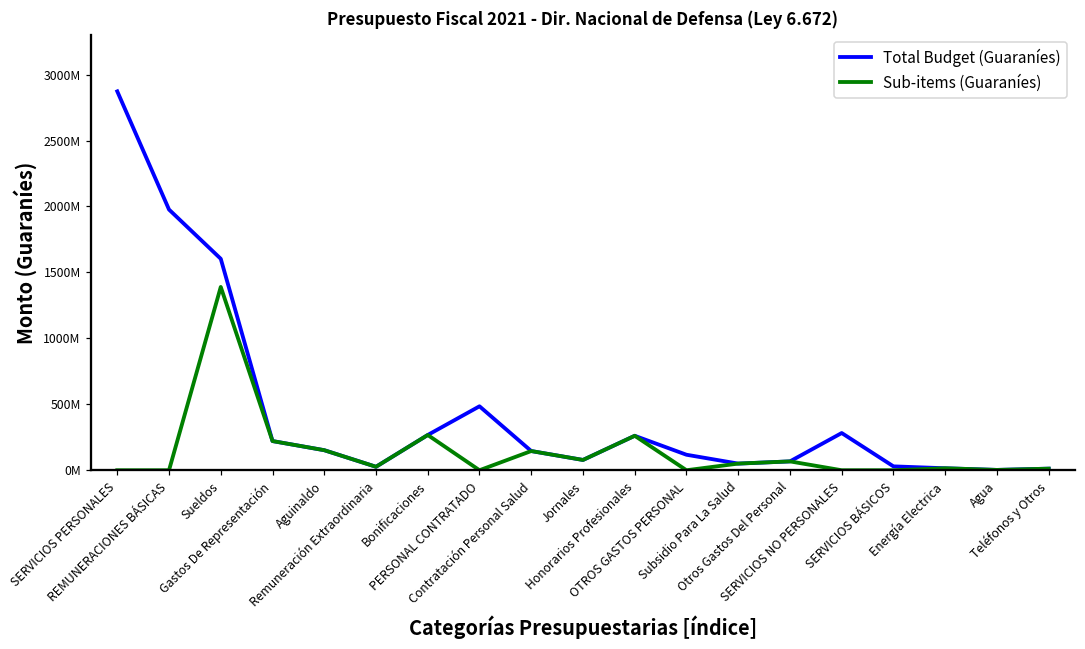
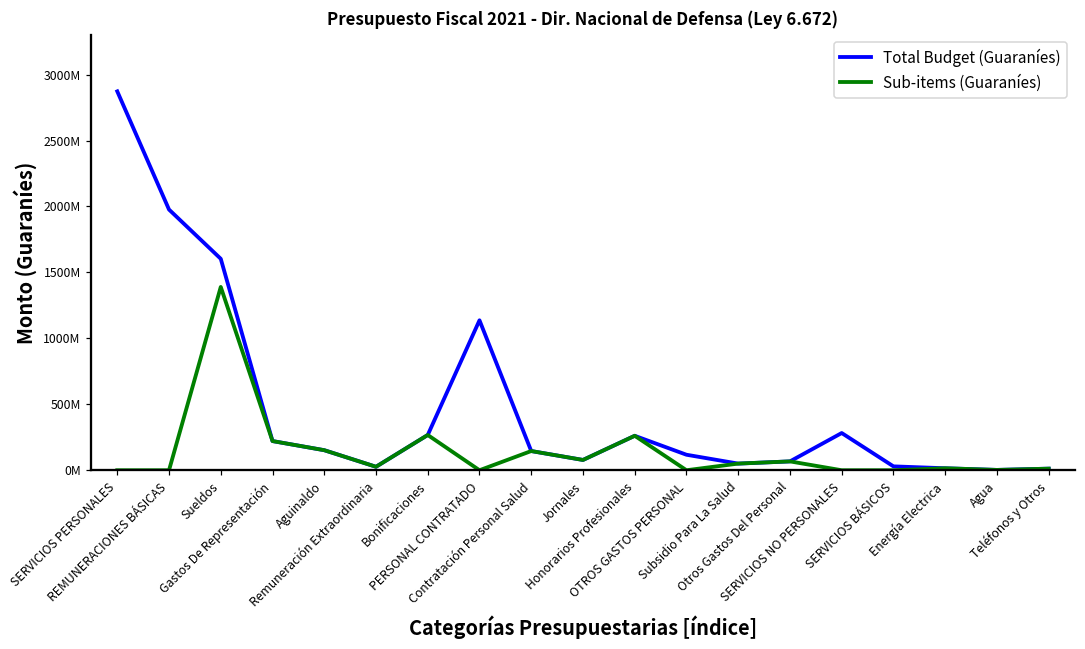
Total Budget (Guaraníes), PERSONAL CONTRATADO: 480000000 -> 1140000000
